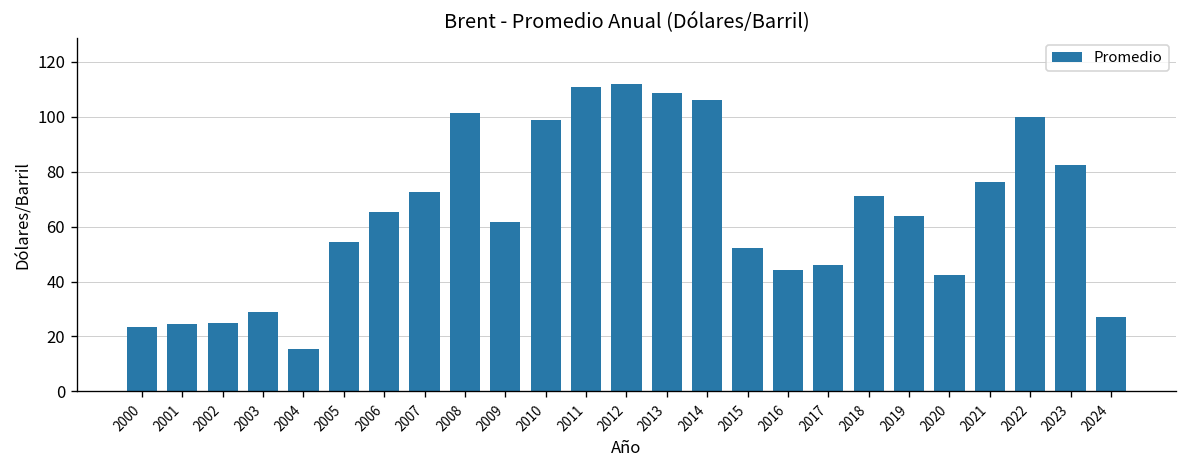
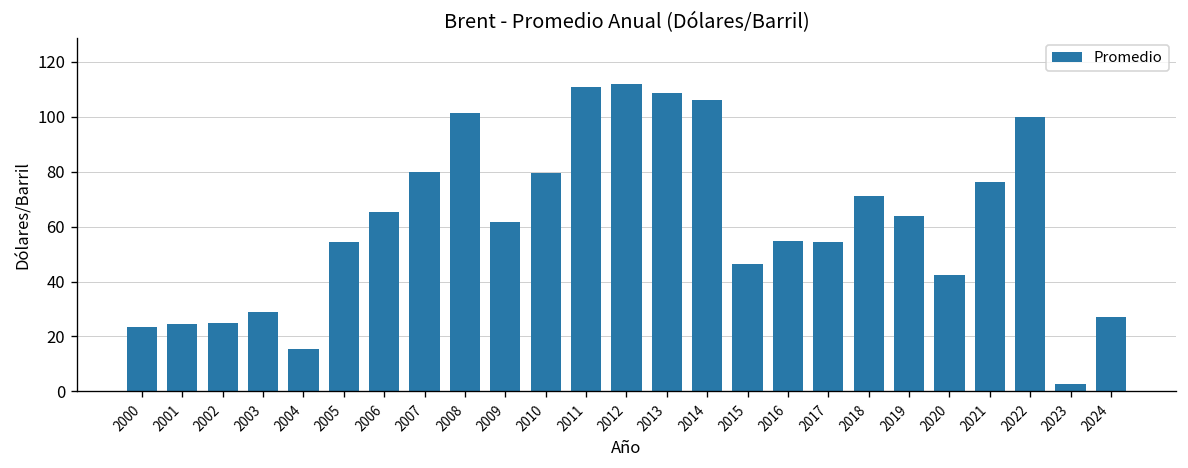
2007: 73 -> 80
2010: 99 -> 80
2015: 52 -> 46
2016: 44 -> 55
2017: 46 -> 54
2023: 83 -> 3
